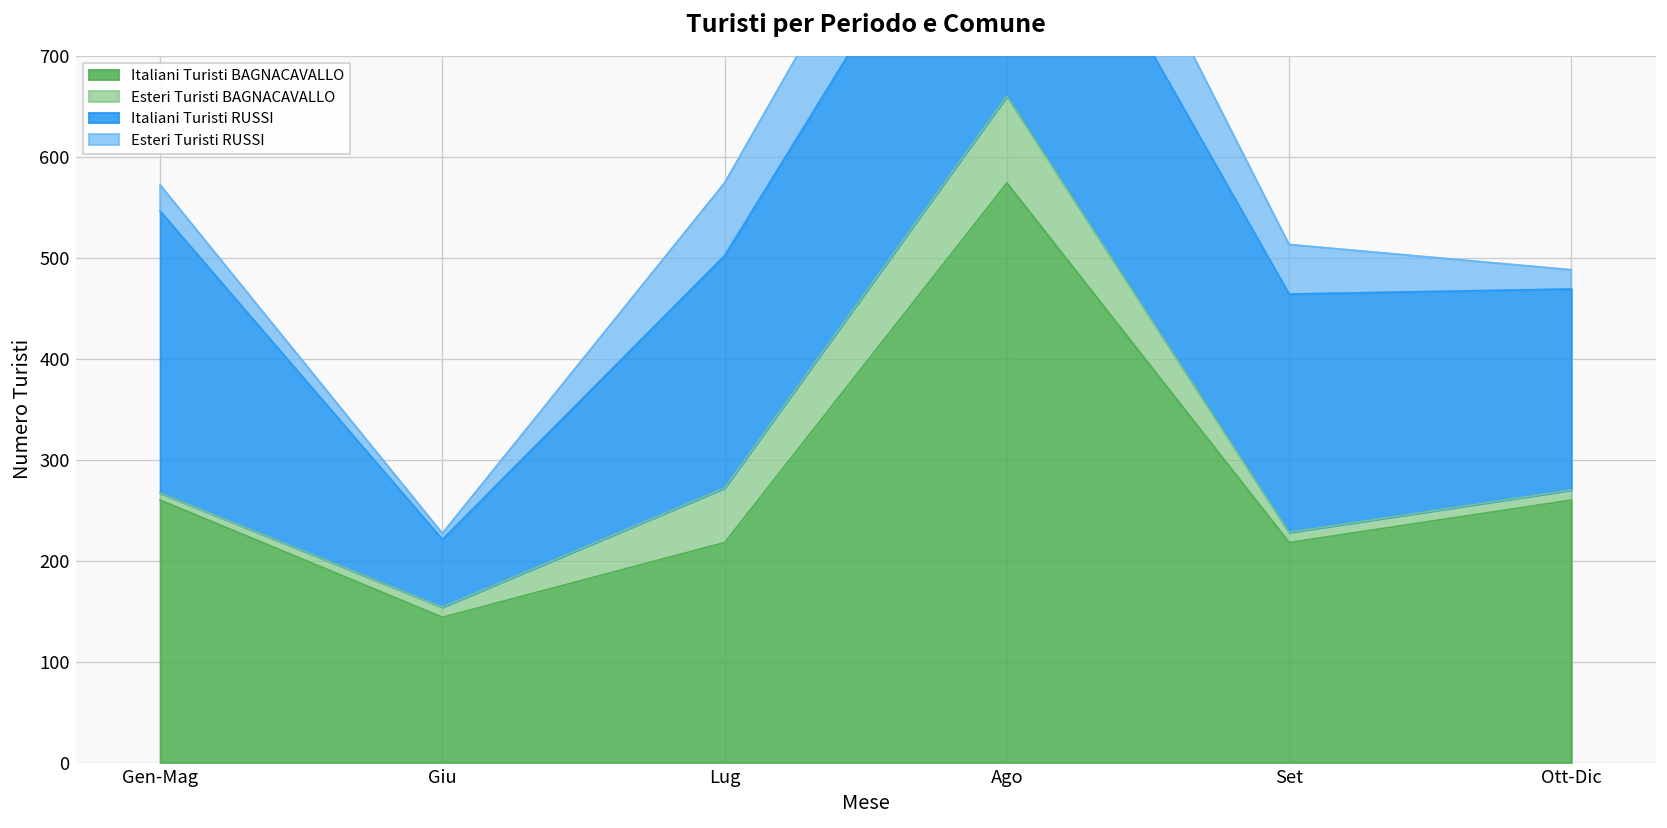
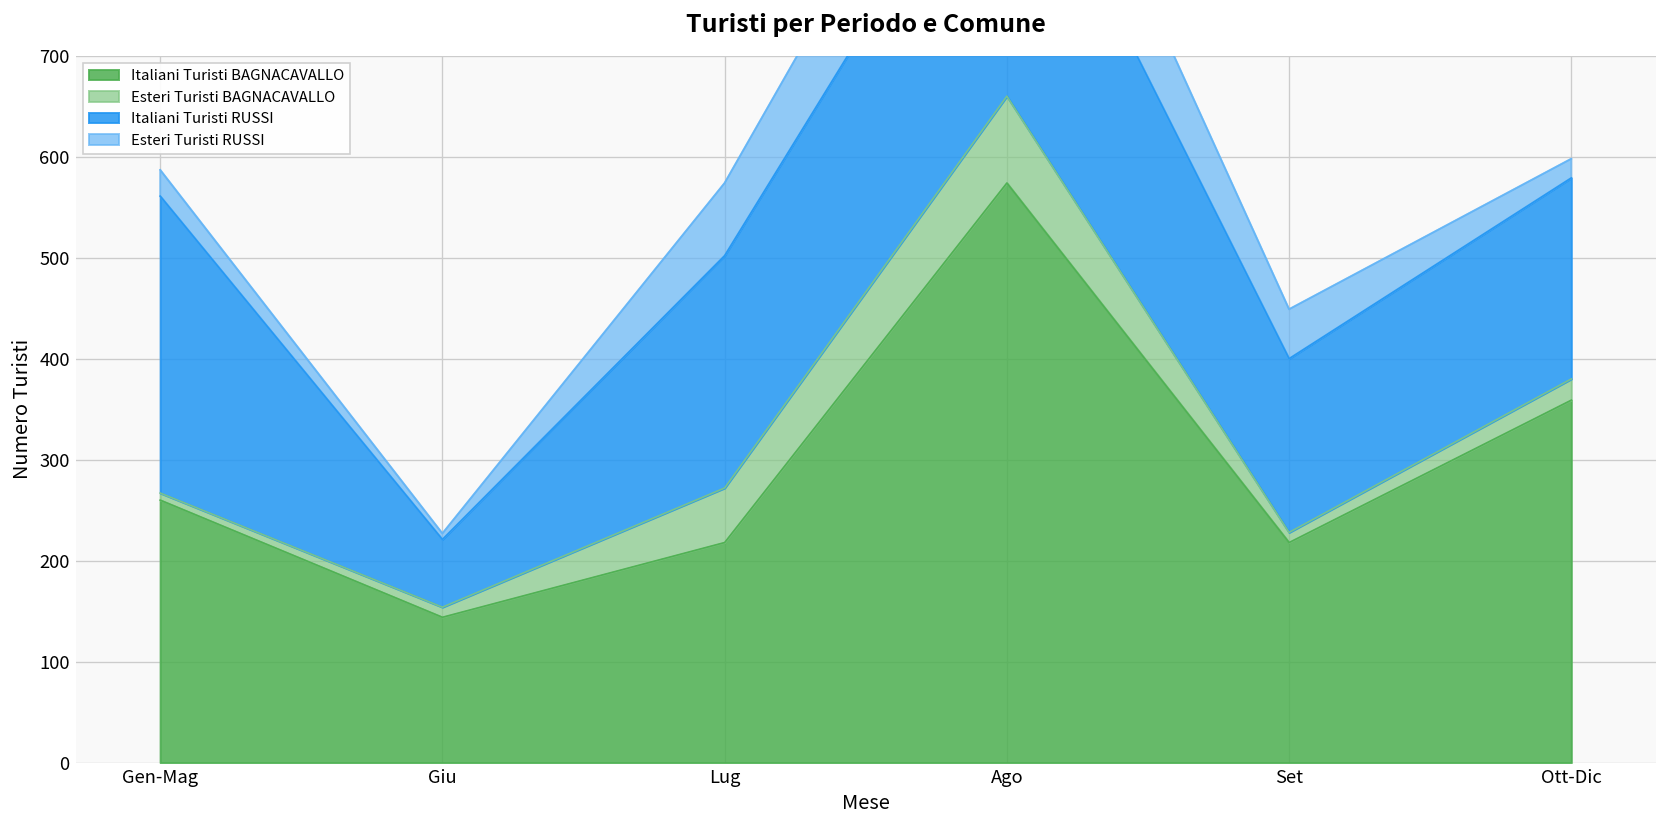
Italiani Turisti RUSSI, Gen-Mag: 280 -> 290
Italiani Turisti RUSSI, Set: 240 -> 170
Italiani Turisti BAGNACAVALLO, Ott-Dic: 260 -> 360
Esteri Turisti BAGNACAVALLO, Ott-Dic: 10 -> 20
